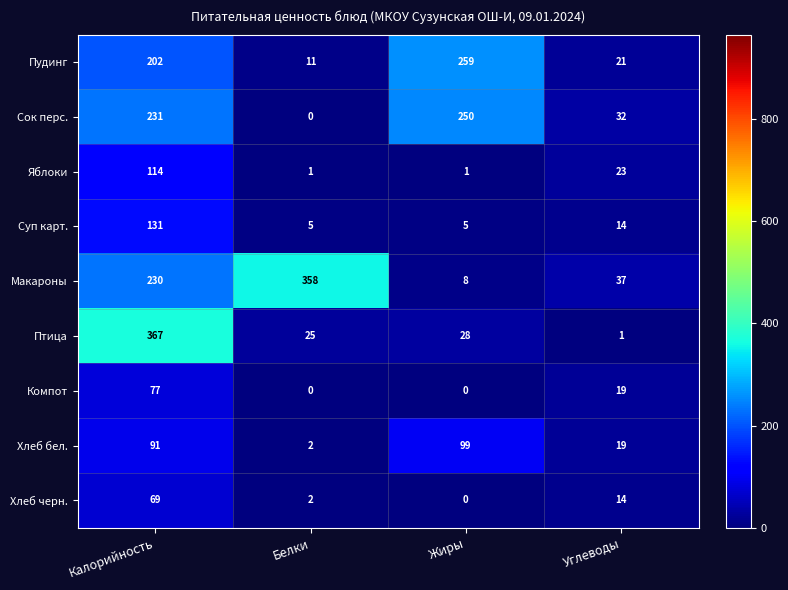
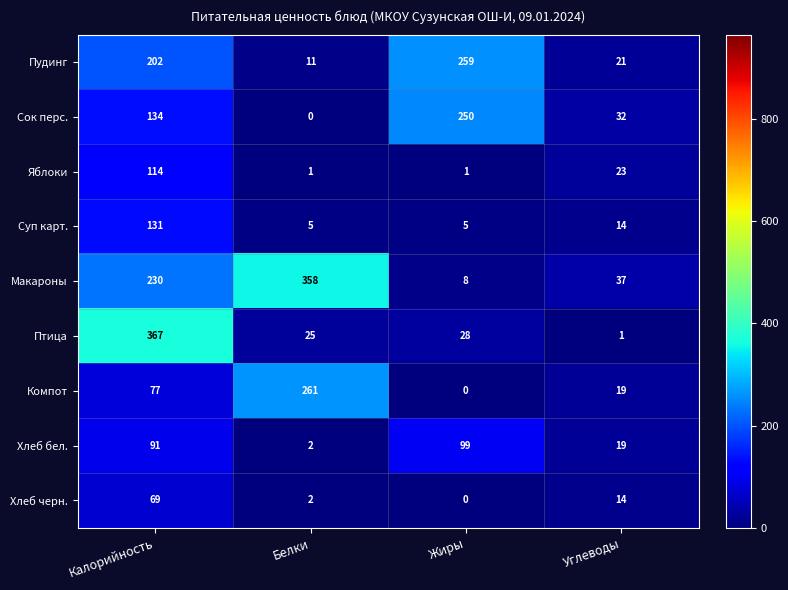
Сок перс., Калорийность: 231 -> 134
Компот, Белки: 0 -> 261
